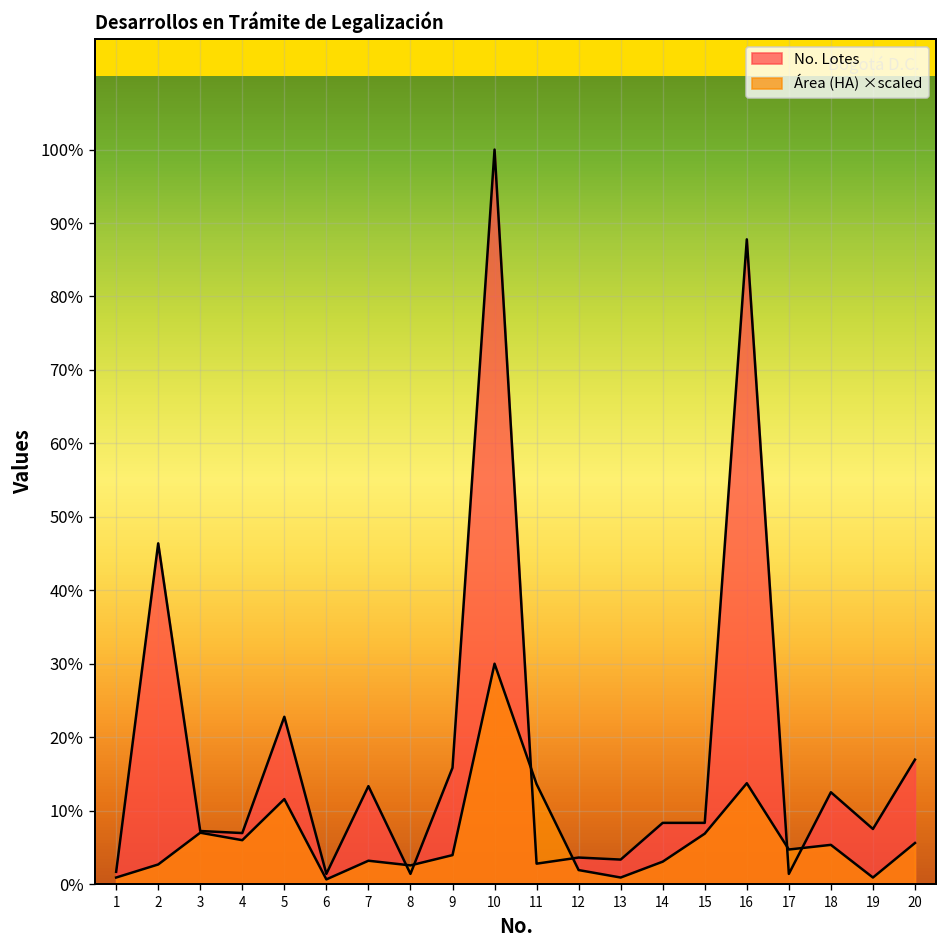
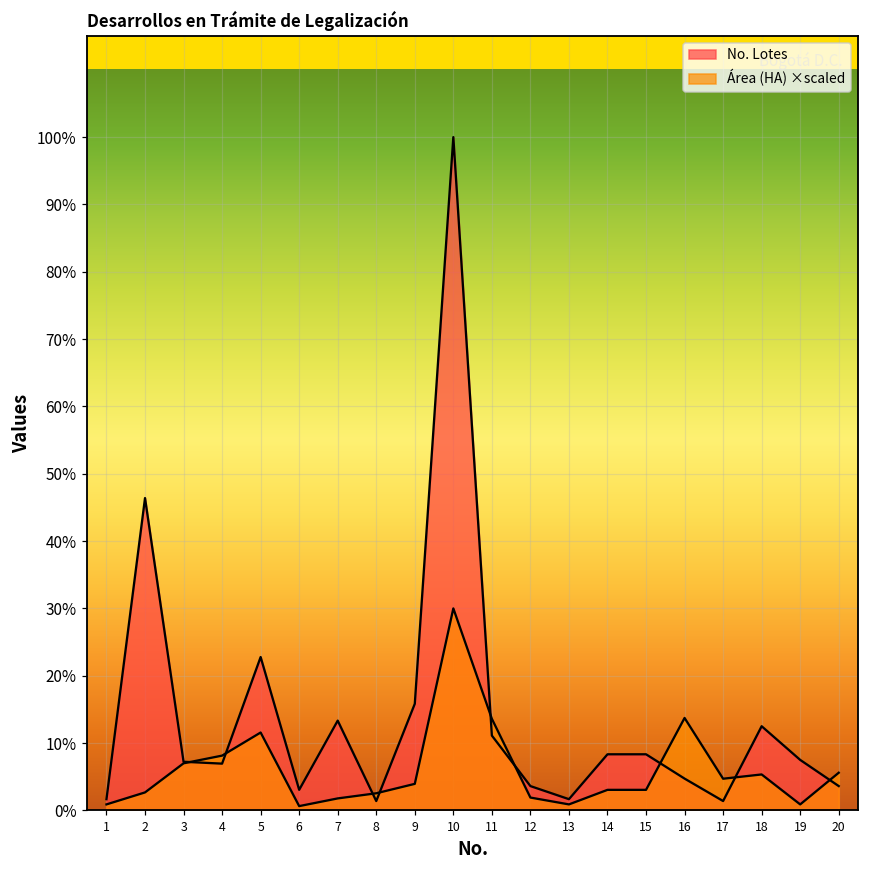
Área (HA) ×scaled, 4: 6% -> 8%
No. Lotes, 6: 1% -> 3%
Área (HA) ×scaled, 7: 3% -> 2%
No. Lotes, 11: 3% -> 11%
No. Lotes, 13: 3% -> 2%
Área (HA) ×scaled, 15: 7% -> 3%
No. Lotes, 16: 88% -> 5%
No. Lotes, 20: 17% -> 4%
